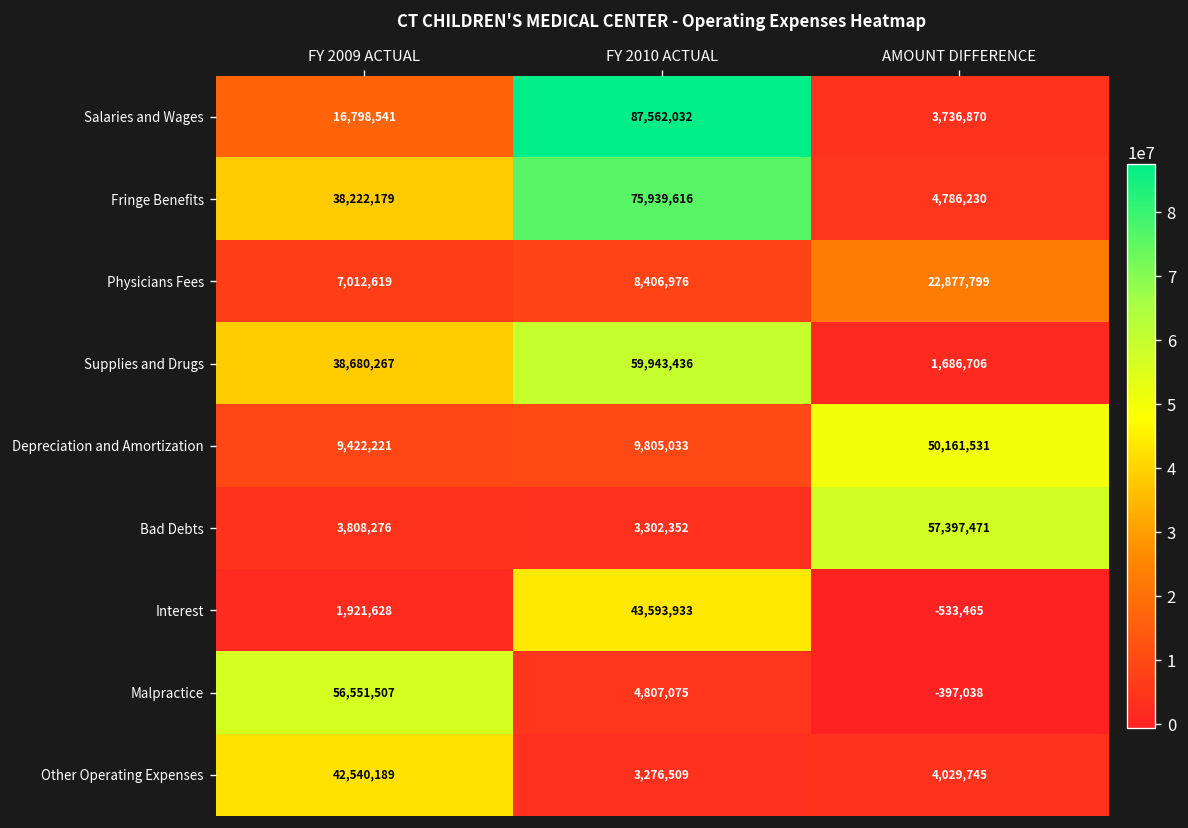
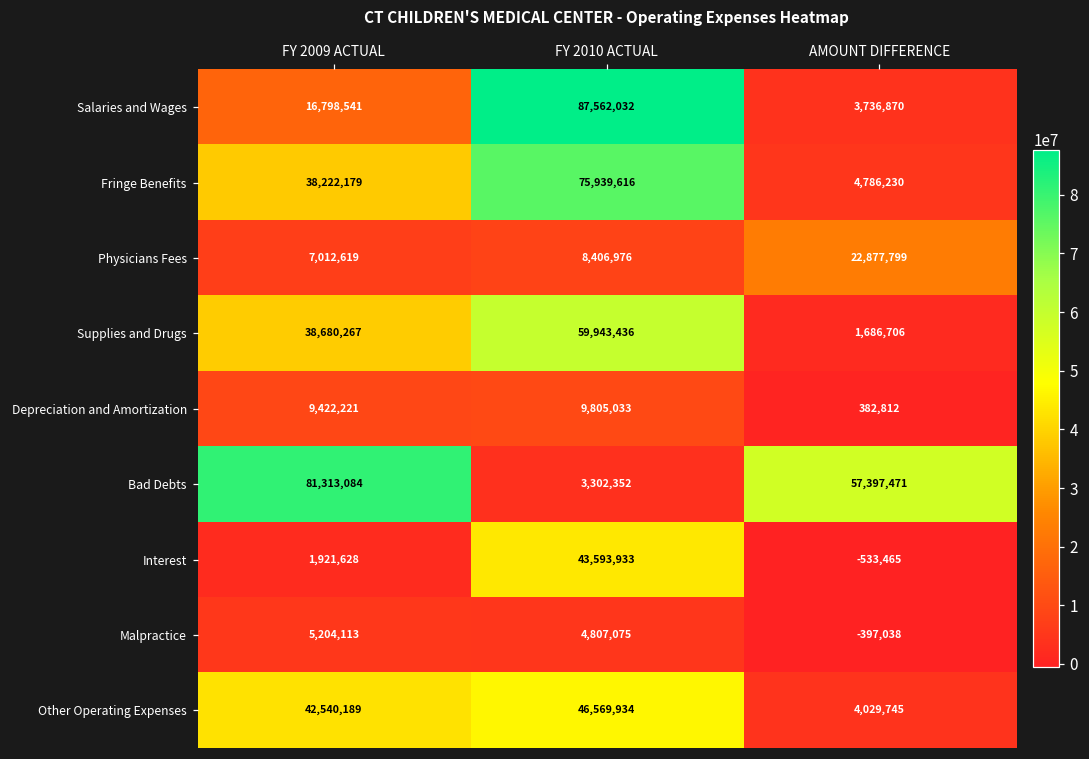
Depreciation and Amortization, AMOUNT DIFFERENCE: 50,161,531 -> 382,812
Bad Debts, FY 2009 ACTUAL: 3,808,276 -> 81,313,084
Malpractice, FY 2009 ACTUAL: 56,551,507 -> 5,204,113
Other Operating Expenses, FY 2010 ACTUAL: 3,276,509 -> 46,569,934
